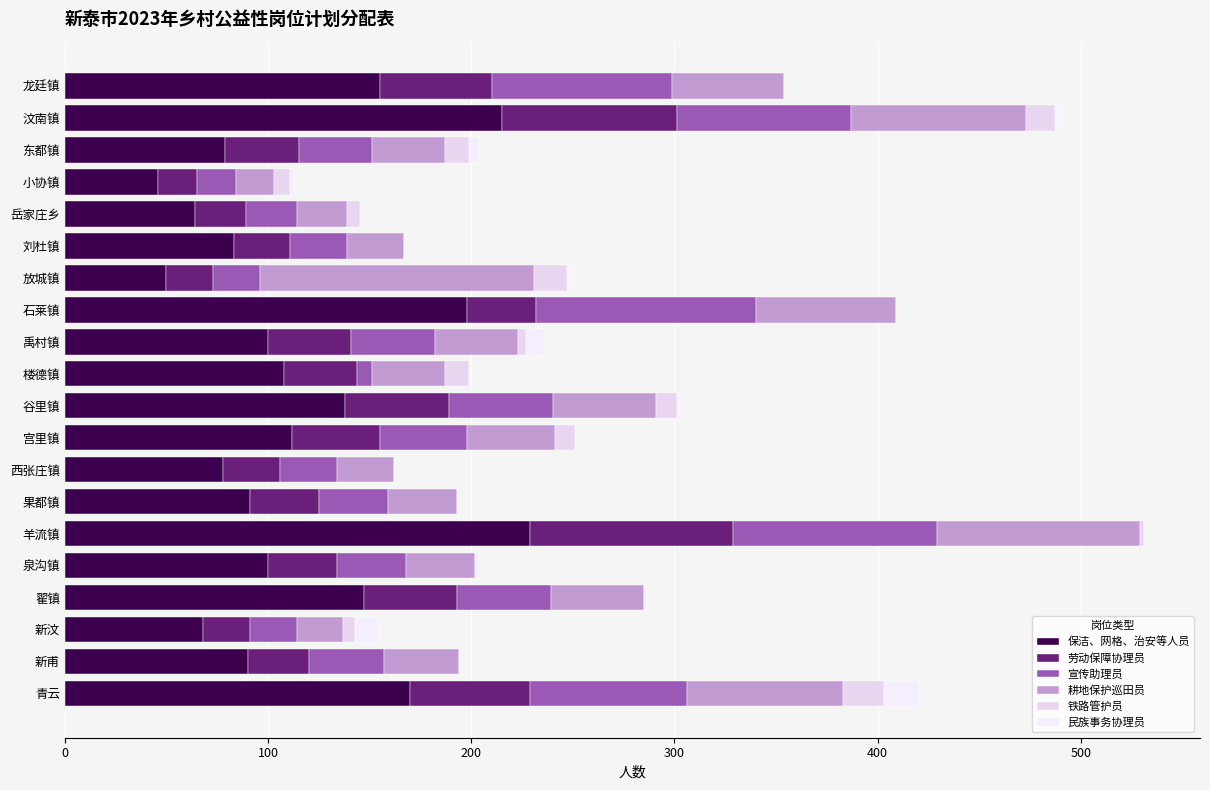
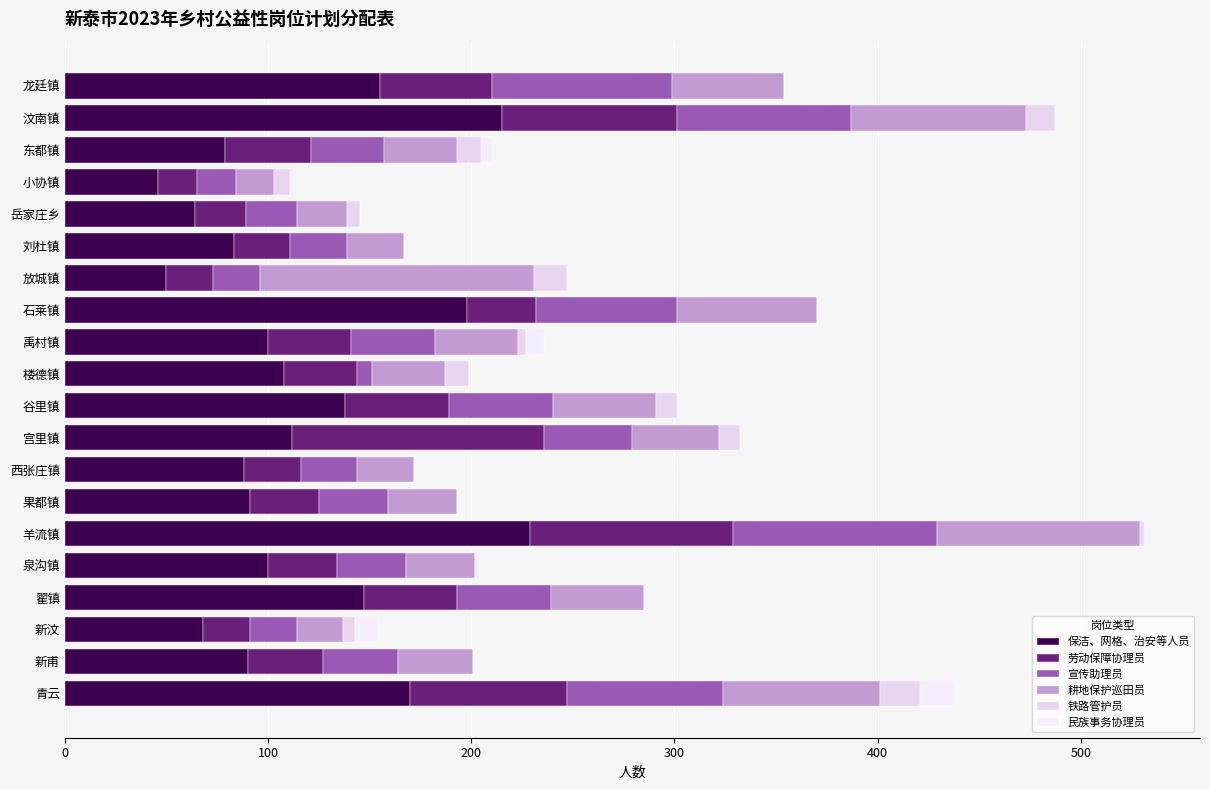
劳动保障协理员, 东都镇: 36 -> 42
宣传助理员, 石莱镇: 108 -> 69
劳动保障协理员, 宫里镇: 43 -> 124
保洁、网格、治安等人员, 西张庄镇: 78 -> 88
劳动保障协理员, 新甫: 30 -> 37
劳动保障协理员, 青云: 59 -> 77
